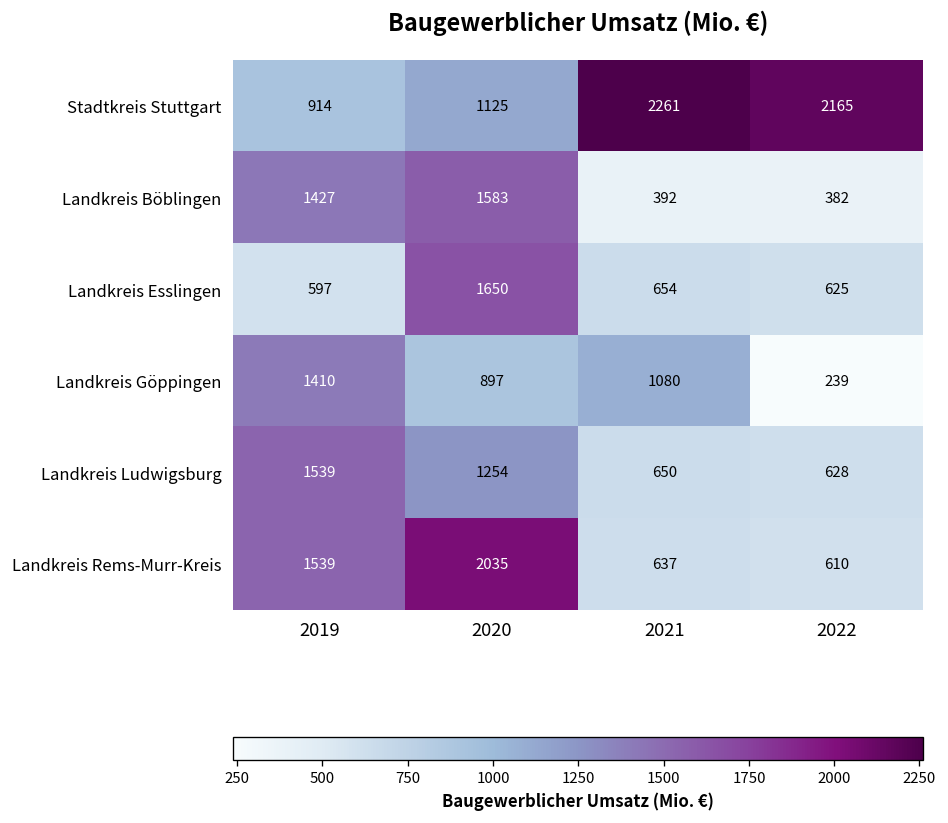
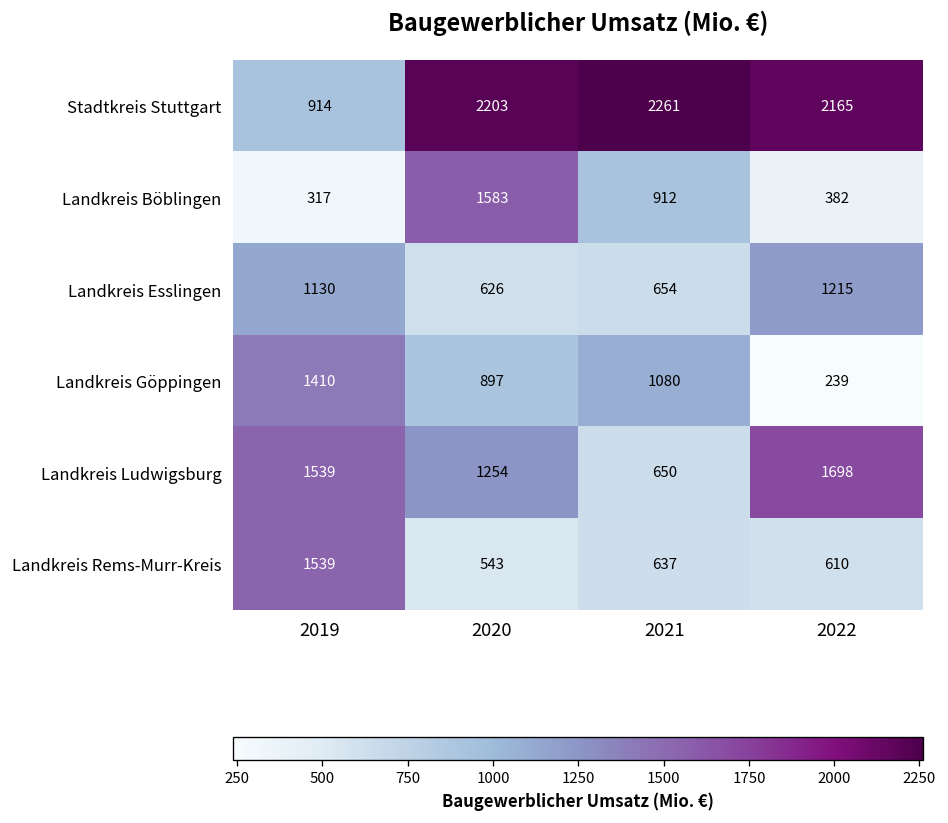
Stadtkreis Stuttgart, 2020: 1125 -> 2203
Landkreis Böblingen, 2019: 1427 -> 317
Landkreis Böblingen, 2021: 392 -> 912
Landkreis Esslingen, 2019: 597 -> 1130
Landkreis Esslingen, 2020: 1650 -> 626
Landkreis Esslingen, 2022: 625 -> 1215
Landkreis Ludwigsburg, 2022: 628 -> 1698
Landkreis Rems-Murr-Kreis, 2020: 2035 -> 543
